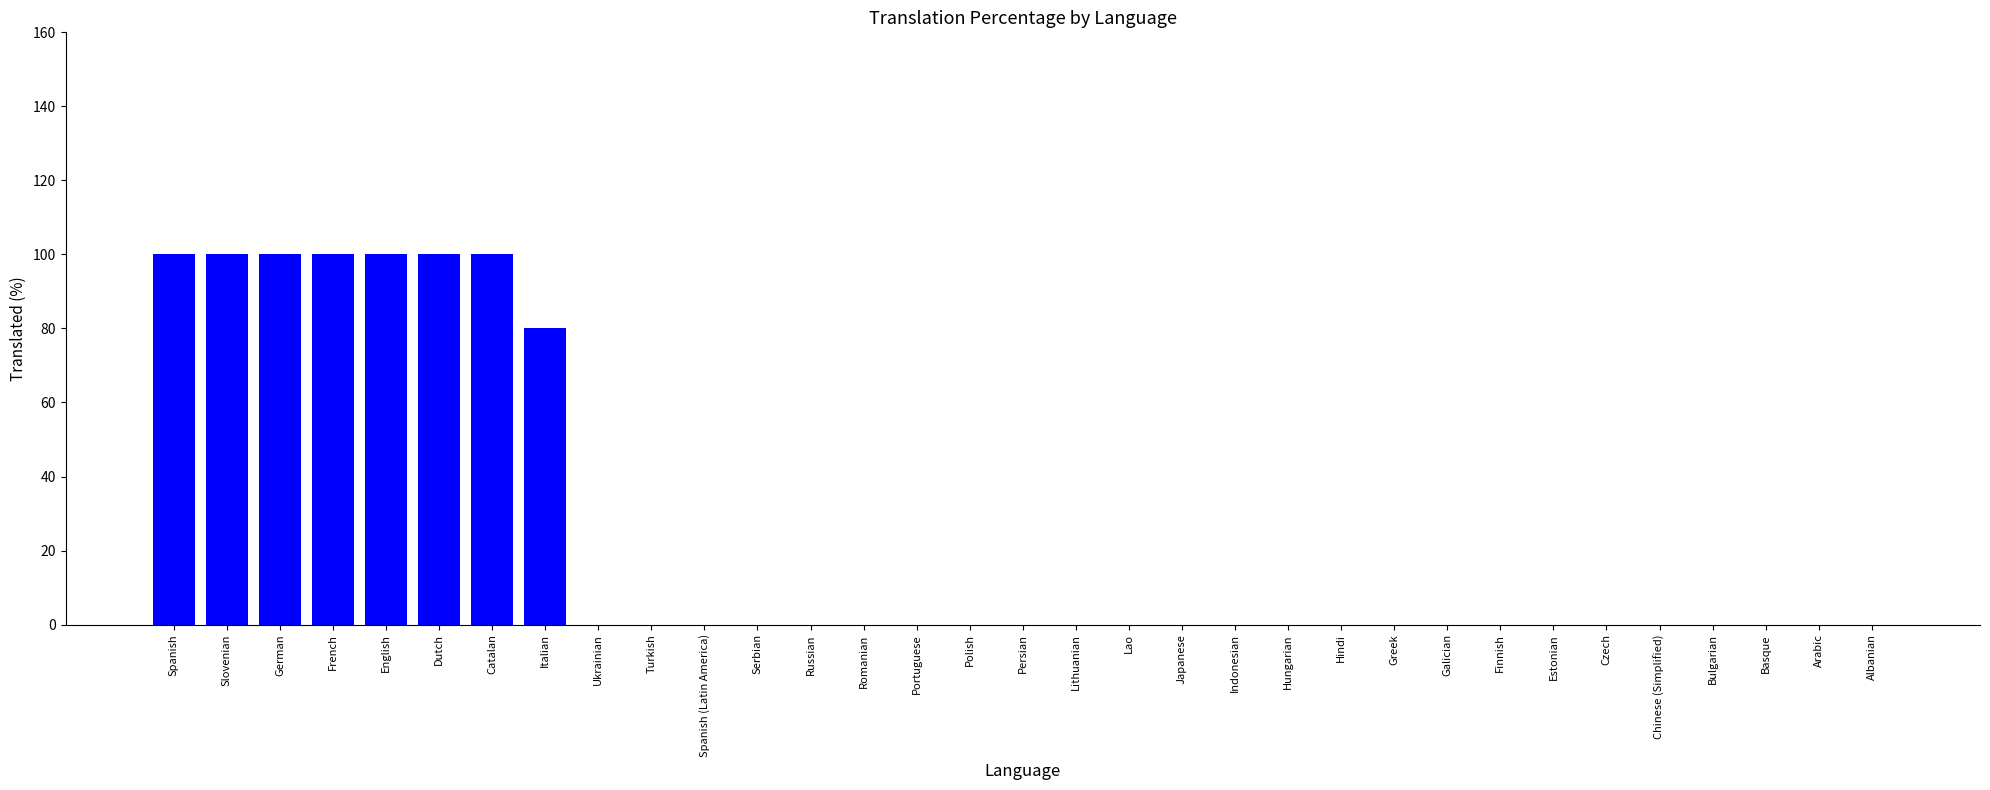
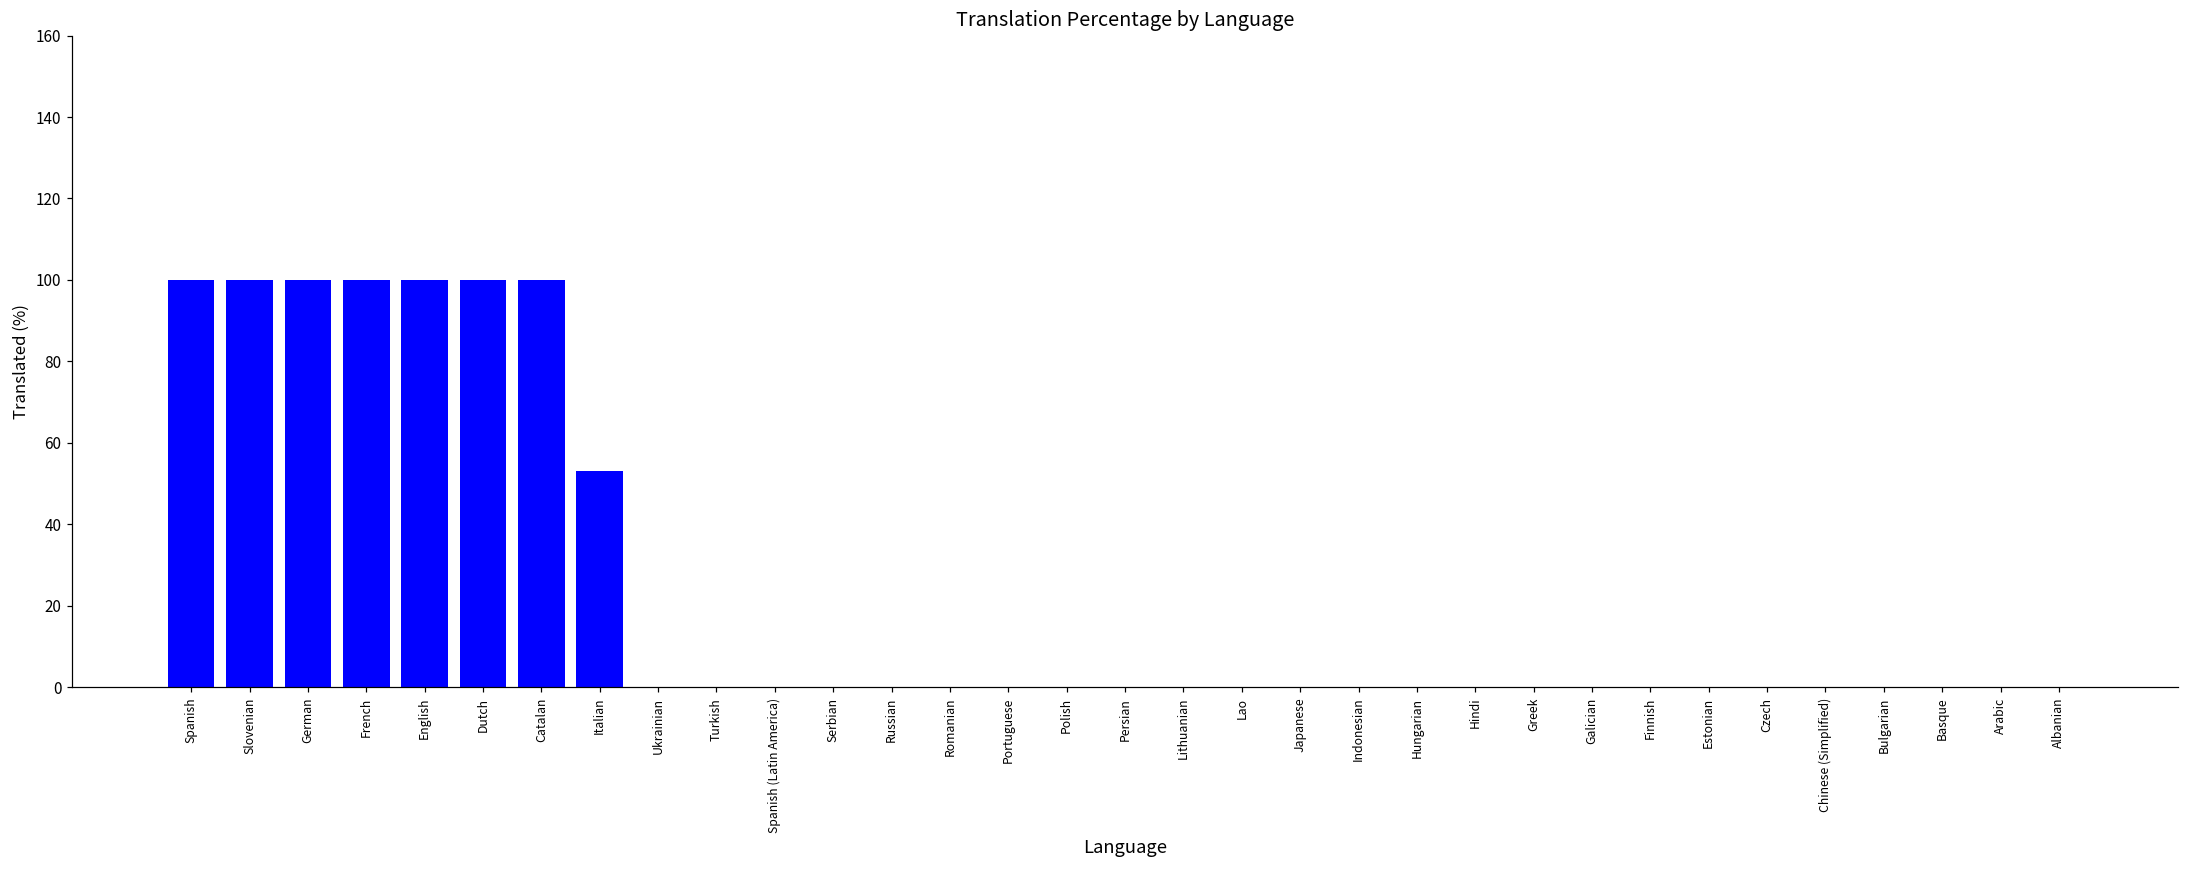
Italian: 80 -> 53
